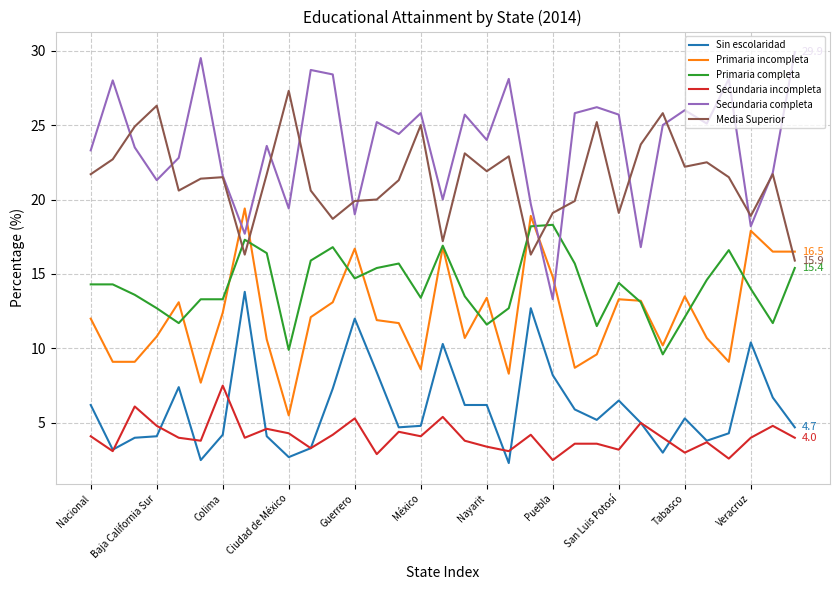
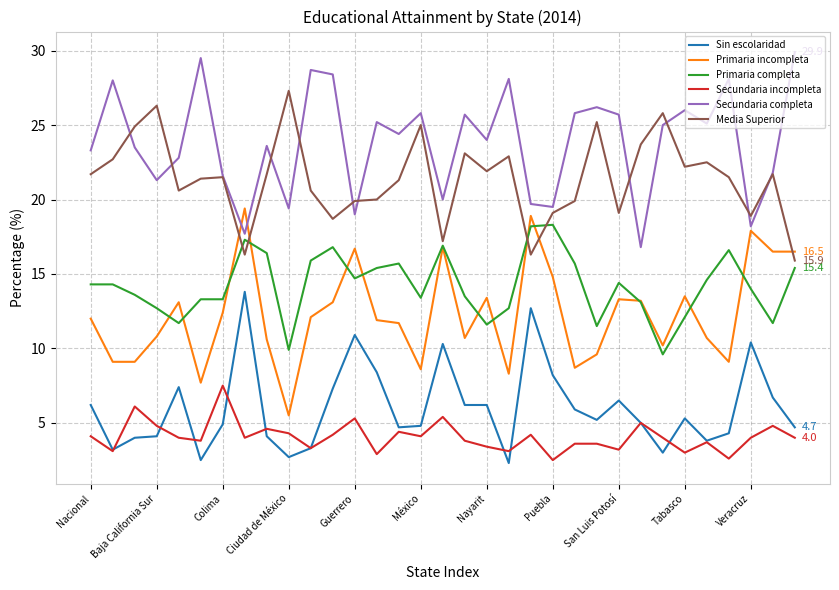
Sin escolaridad, Colima: 4.2 -> 4.9
Sin escolaridad, Guerrero: 12.0 -> 10.9
Secundaria completa, Puebla: 13.3 -> 19.5
